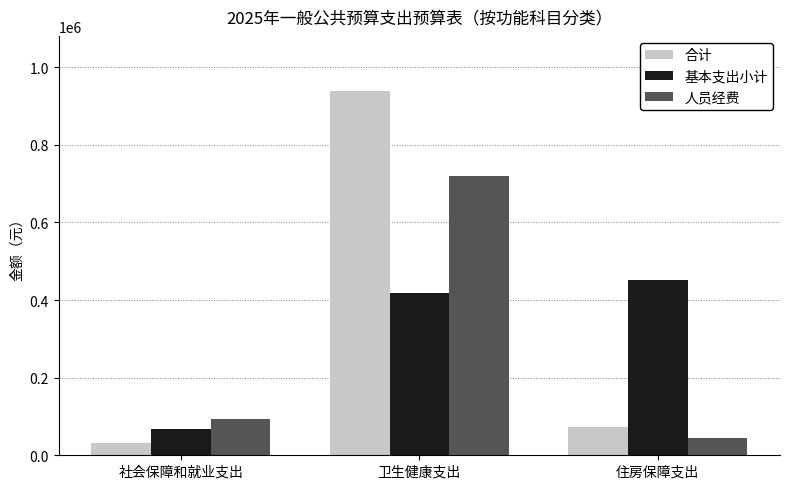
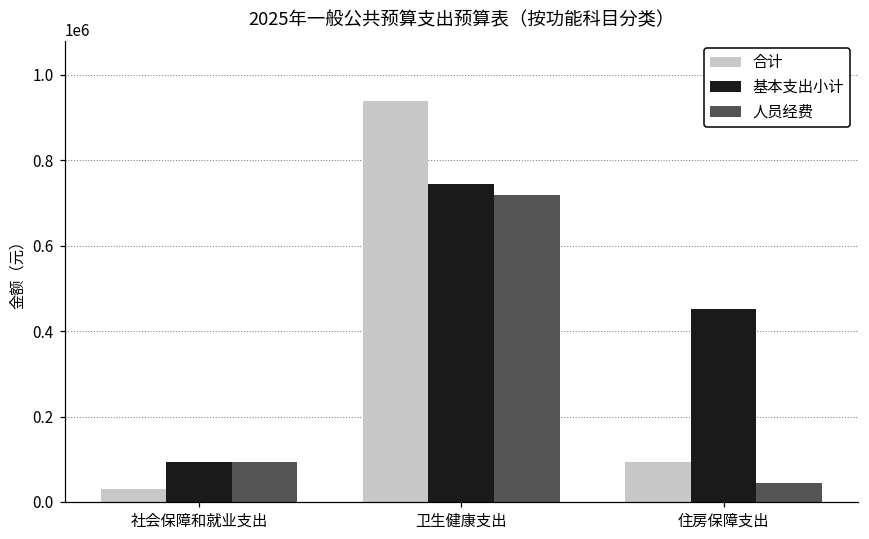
基本支出小计, 社会保障和就业支出: 70000 -> 90000
基本支出小计, 卫生健康支出: 420000 -> 740000
合计, 住房保障支出: 70000 -> 90000
